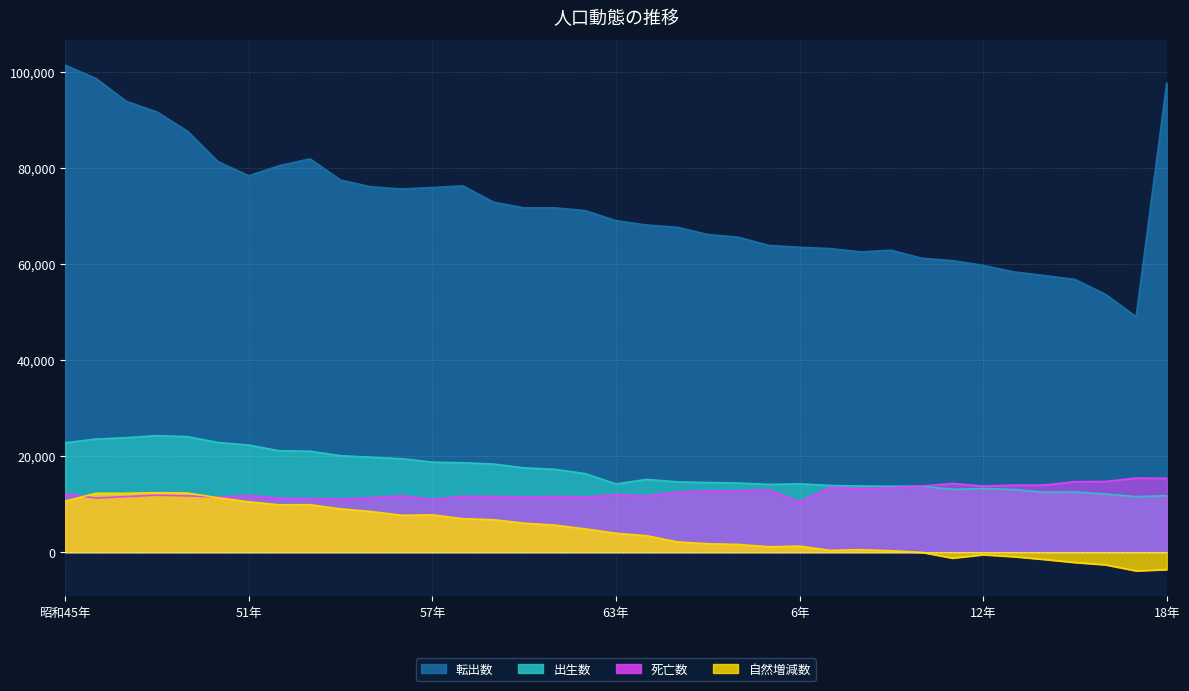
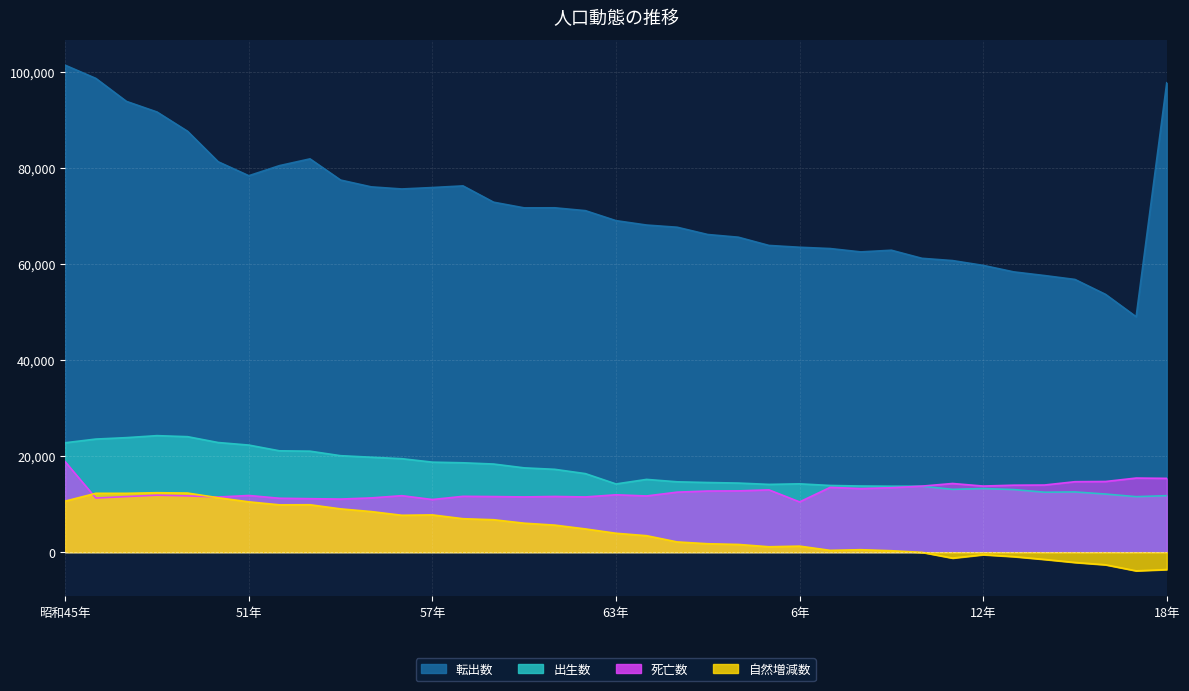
死亡数, 昭和45年: 12,000 -> 19,000
